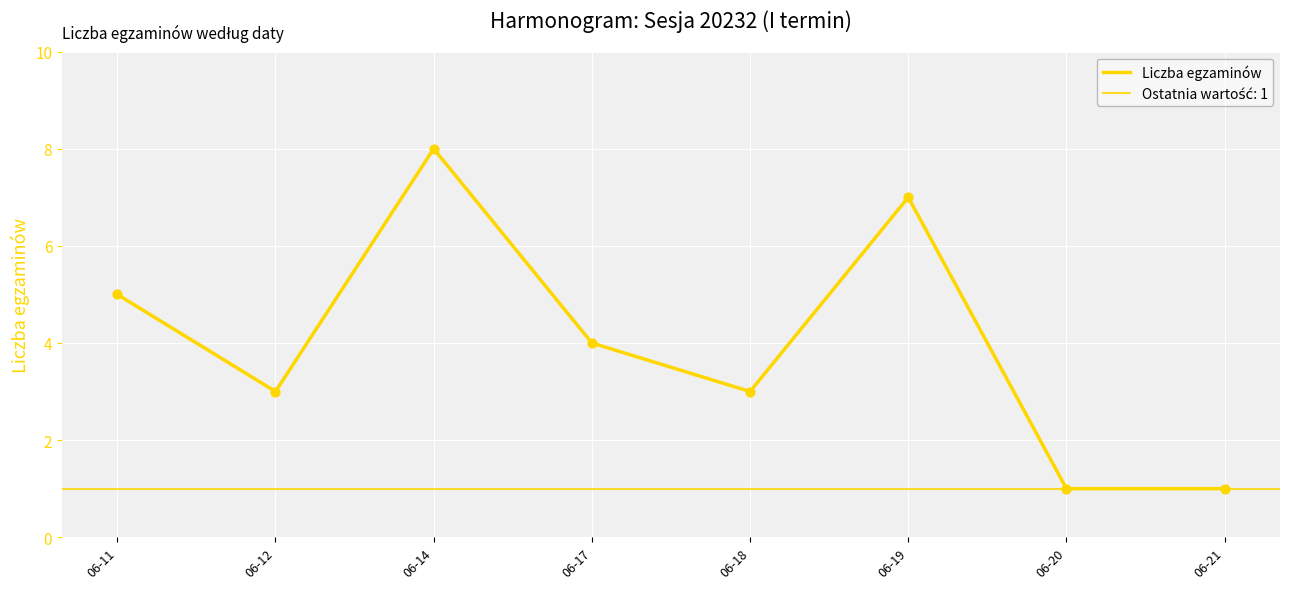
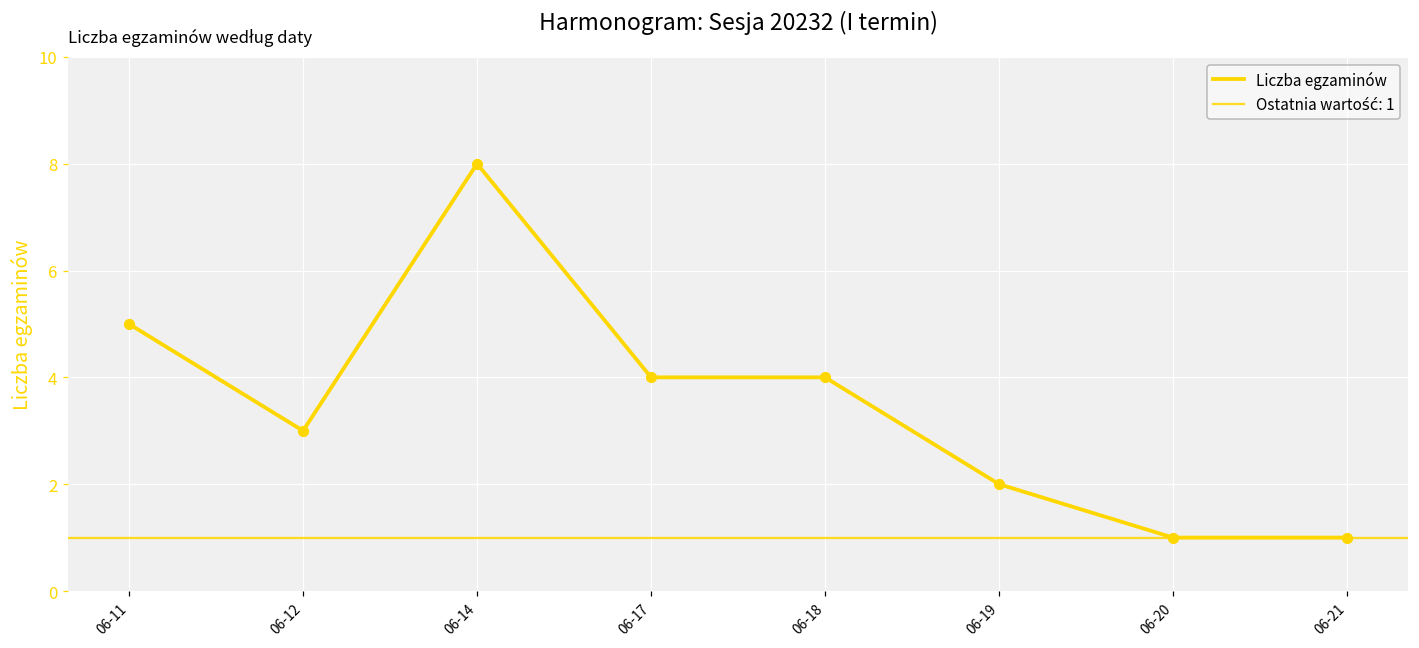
06-18: 3 -> 4
06-19: 7 -> 2
